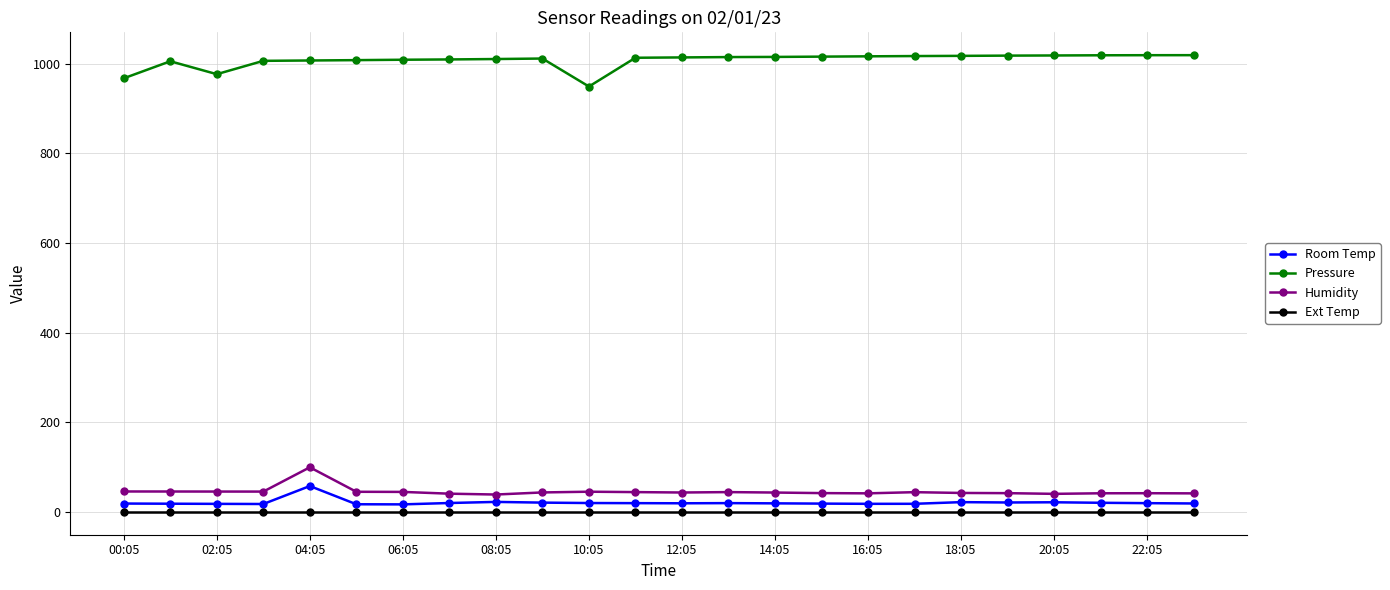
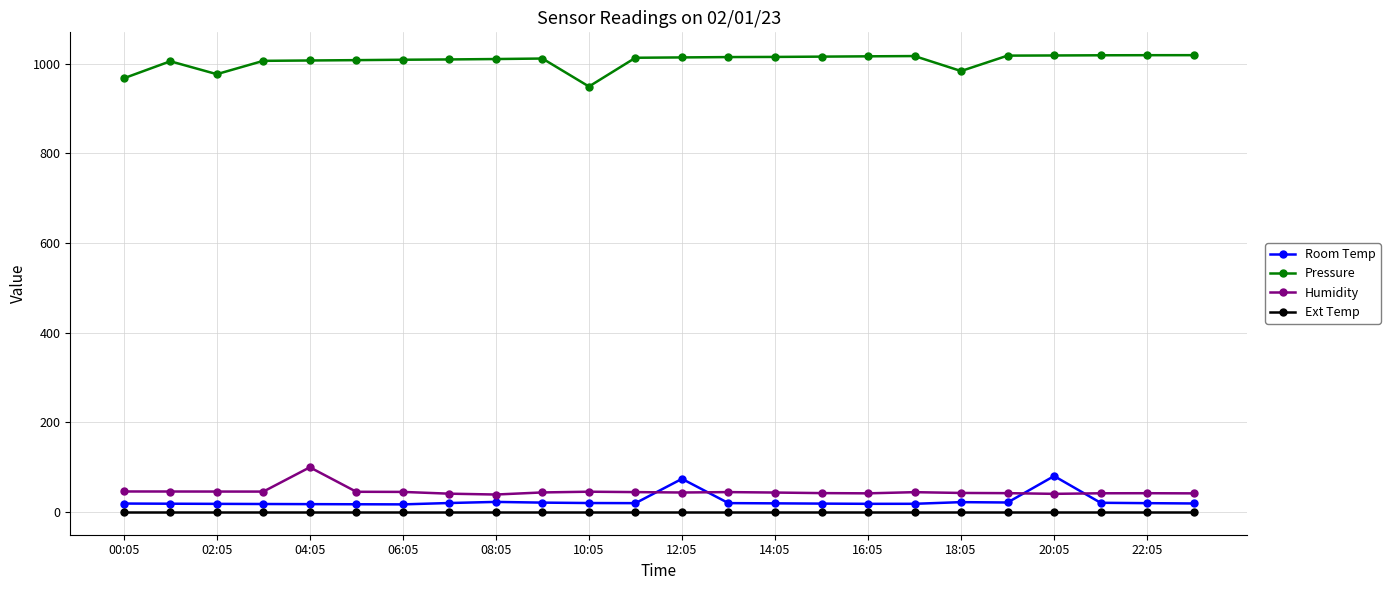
Room Temp, 04:05: 60 -> 20
Room Temp, 12:05: 20 -> 70
Pressure, 18:05: 1020 -> 980
Room Temp, 20:05: 20 -> 80
